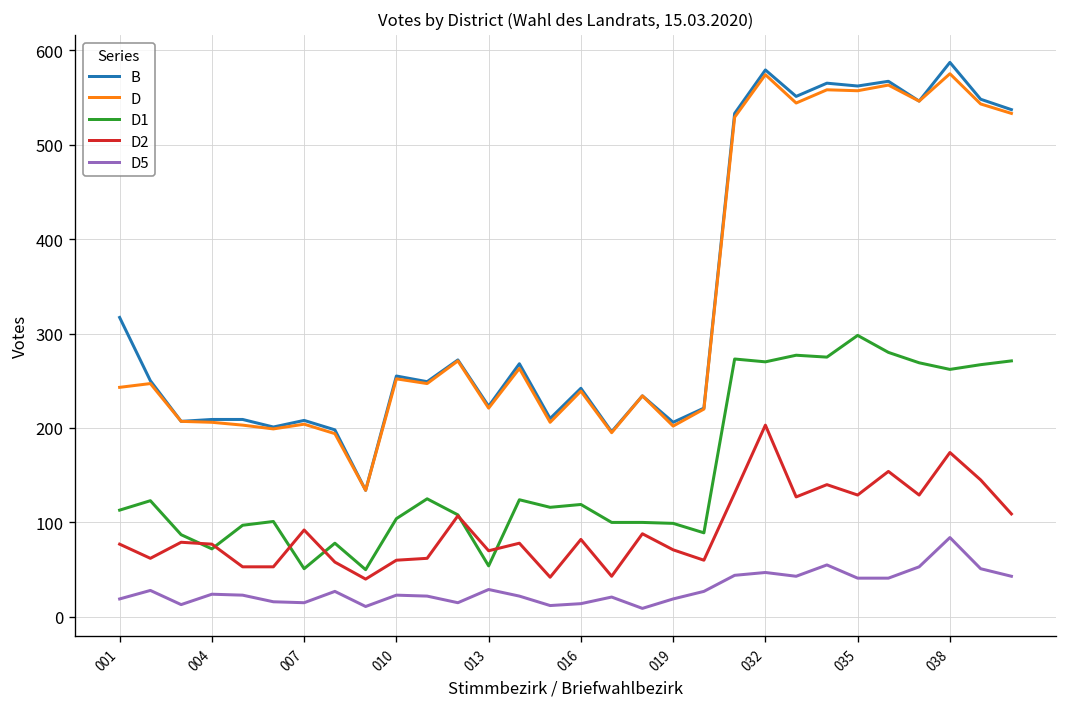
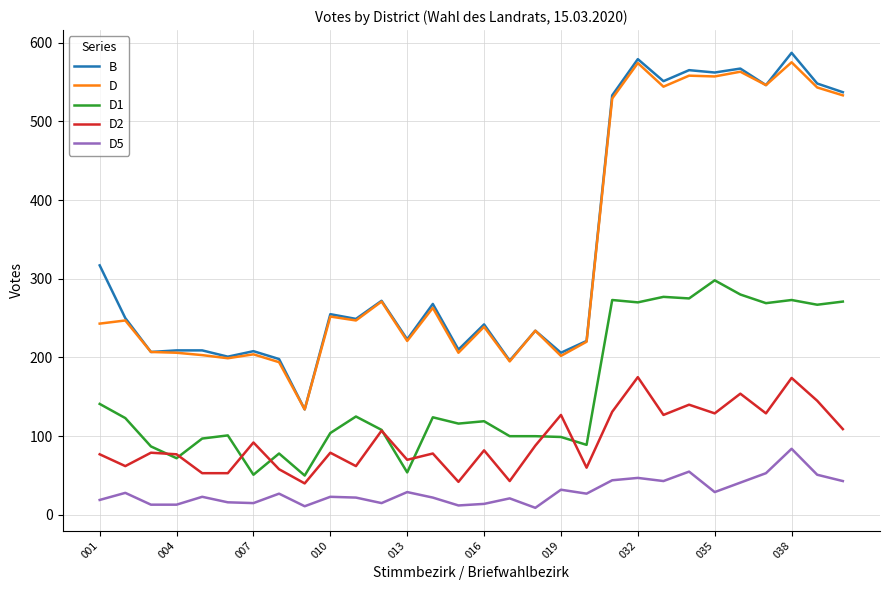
D1, 001: 110 -> 140
D5, 004: 20 -> 10
D2, 010: 60 -> 80
D2, 019: 70 -> 130
D5, 019: 20 -> 30
D2, 032: 200 -> 180
D5, 035: 40 -> 30
D1, 038: 260 -> 270
